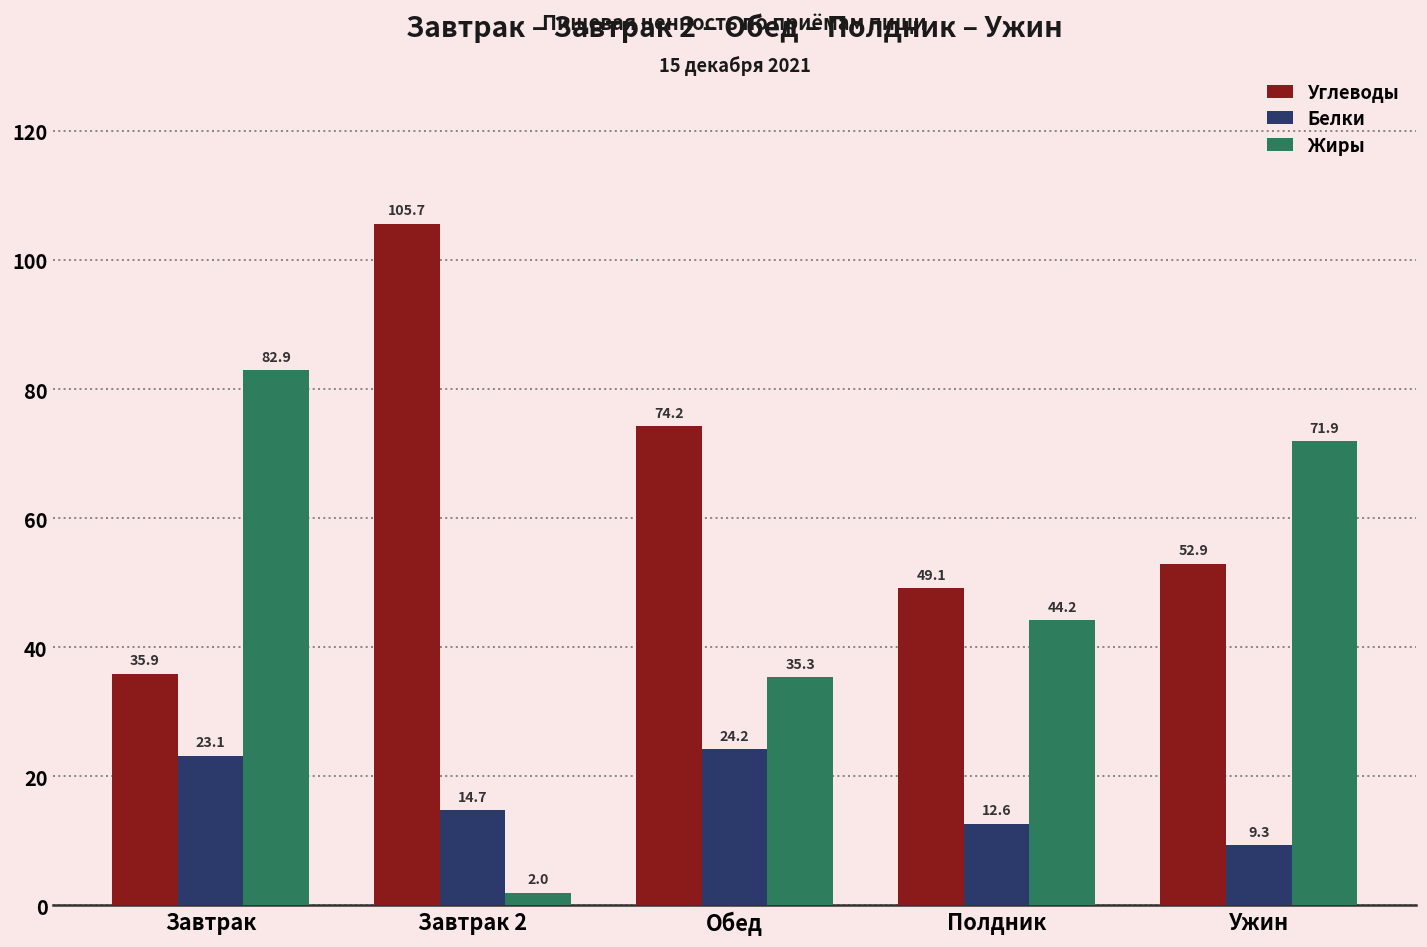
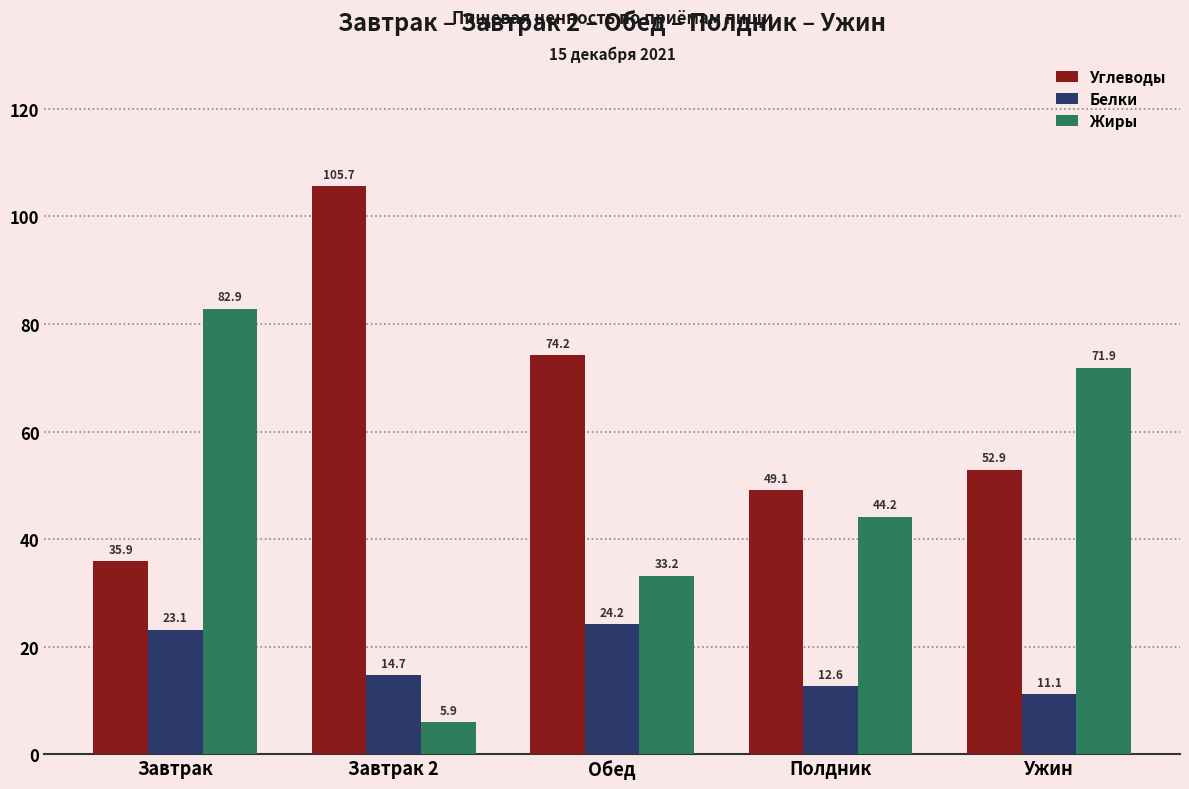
Жиры, Завтрак 2: 2.0 -> 5.9
Жиры, Обед: 35.3 -> 33.2
Белки, Ужин: 9.3 -> 11.1
